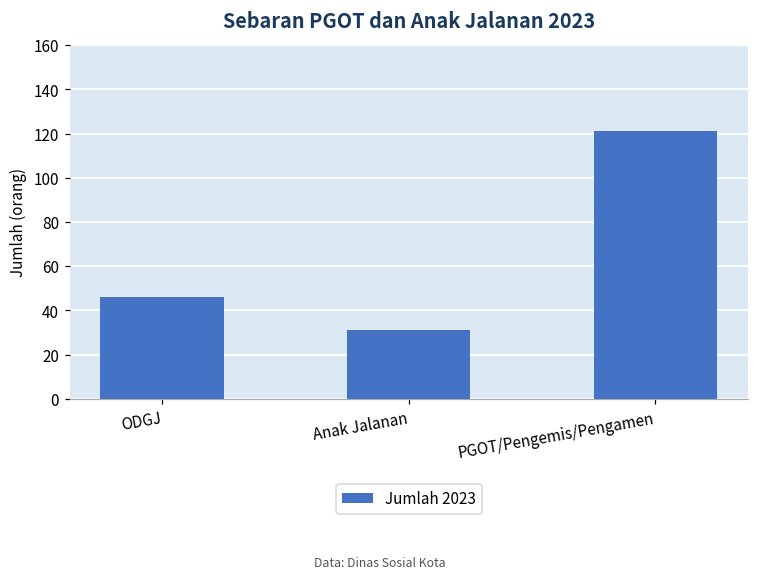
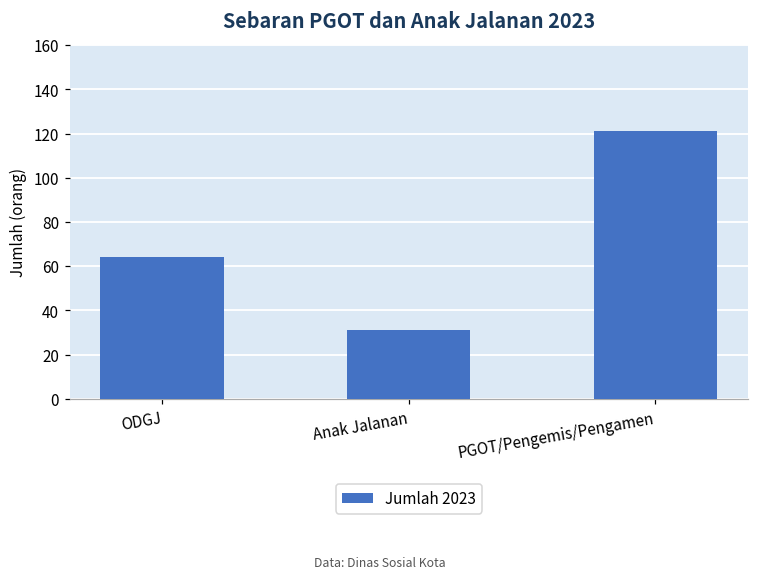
ODGJ: 46 -> 64
